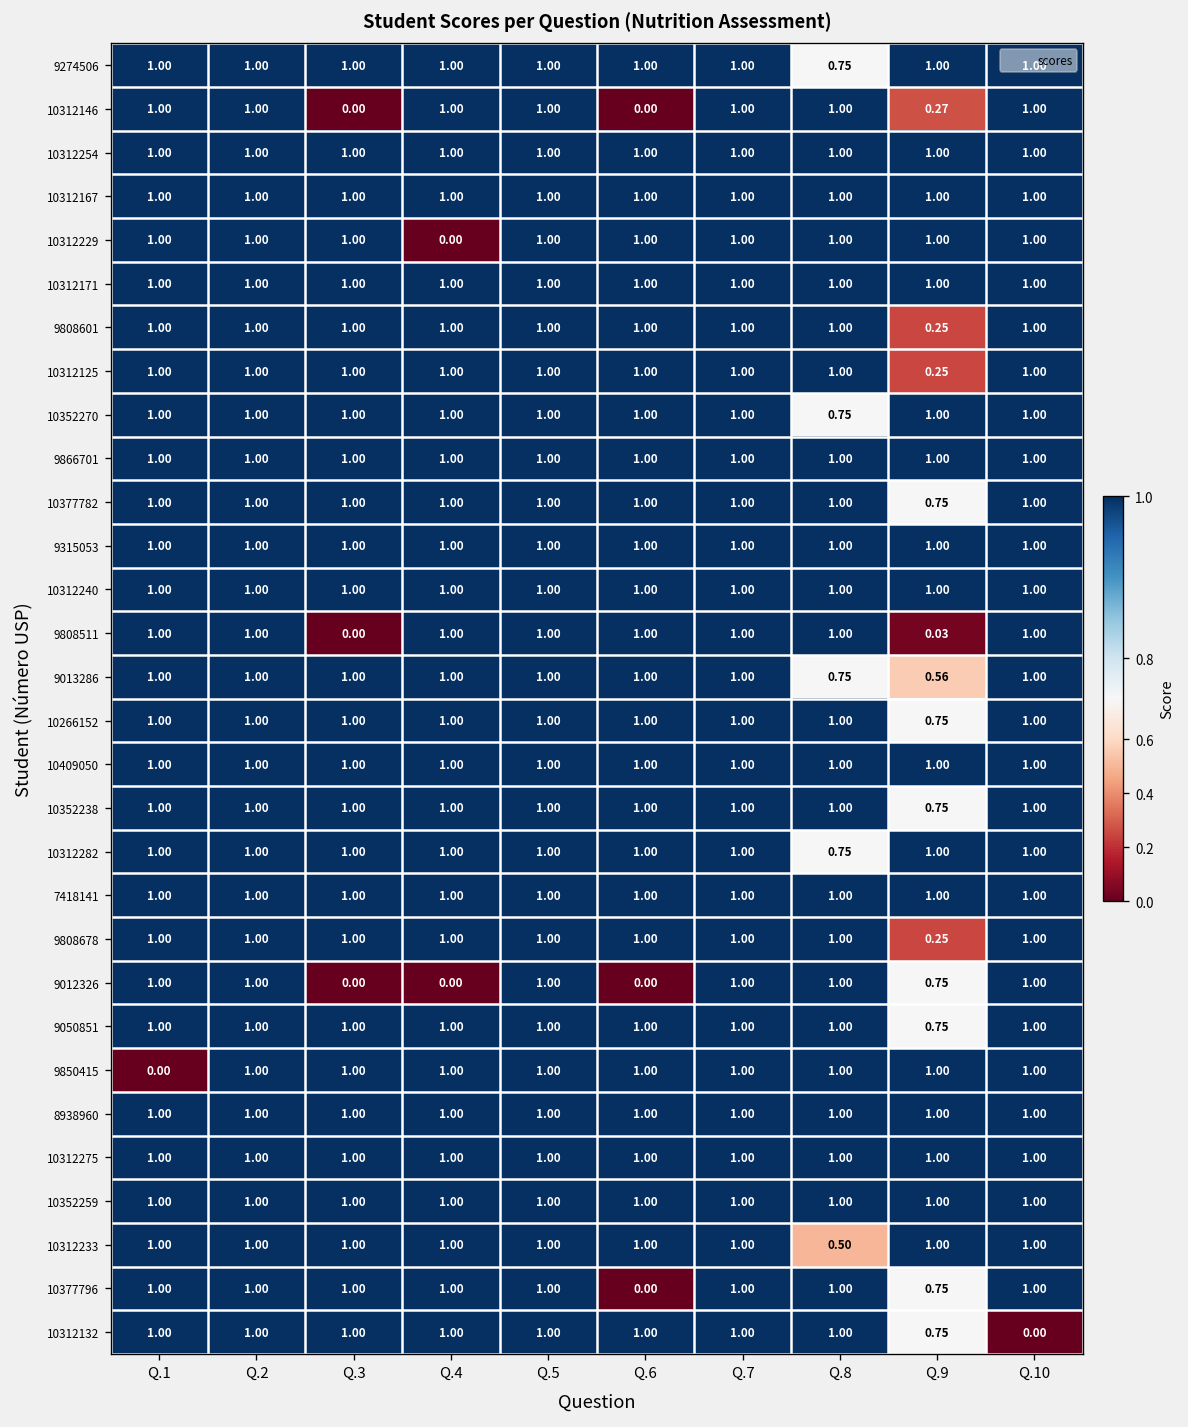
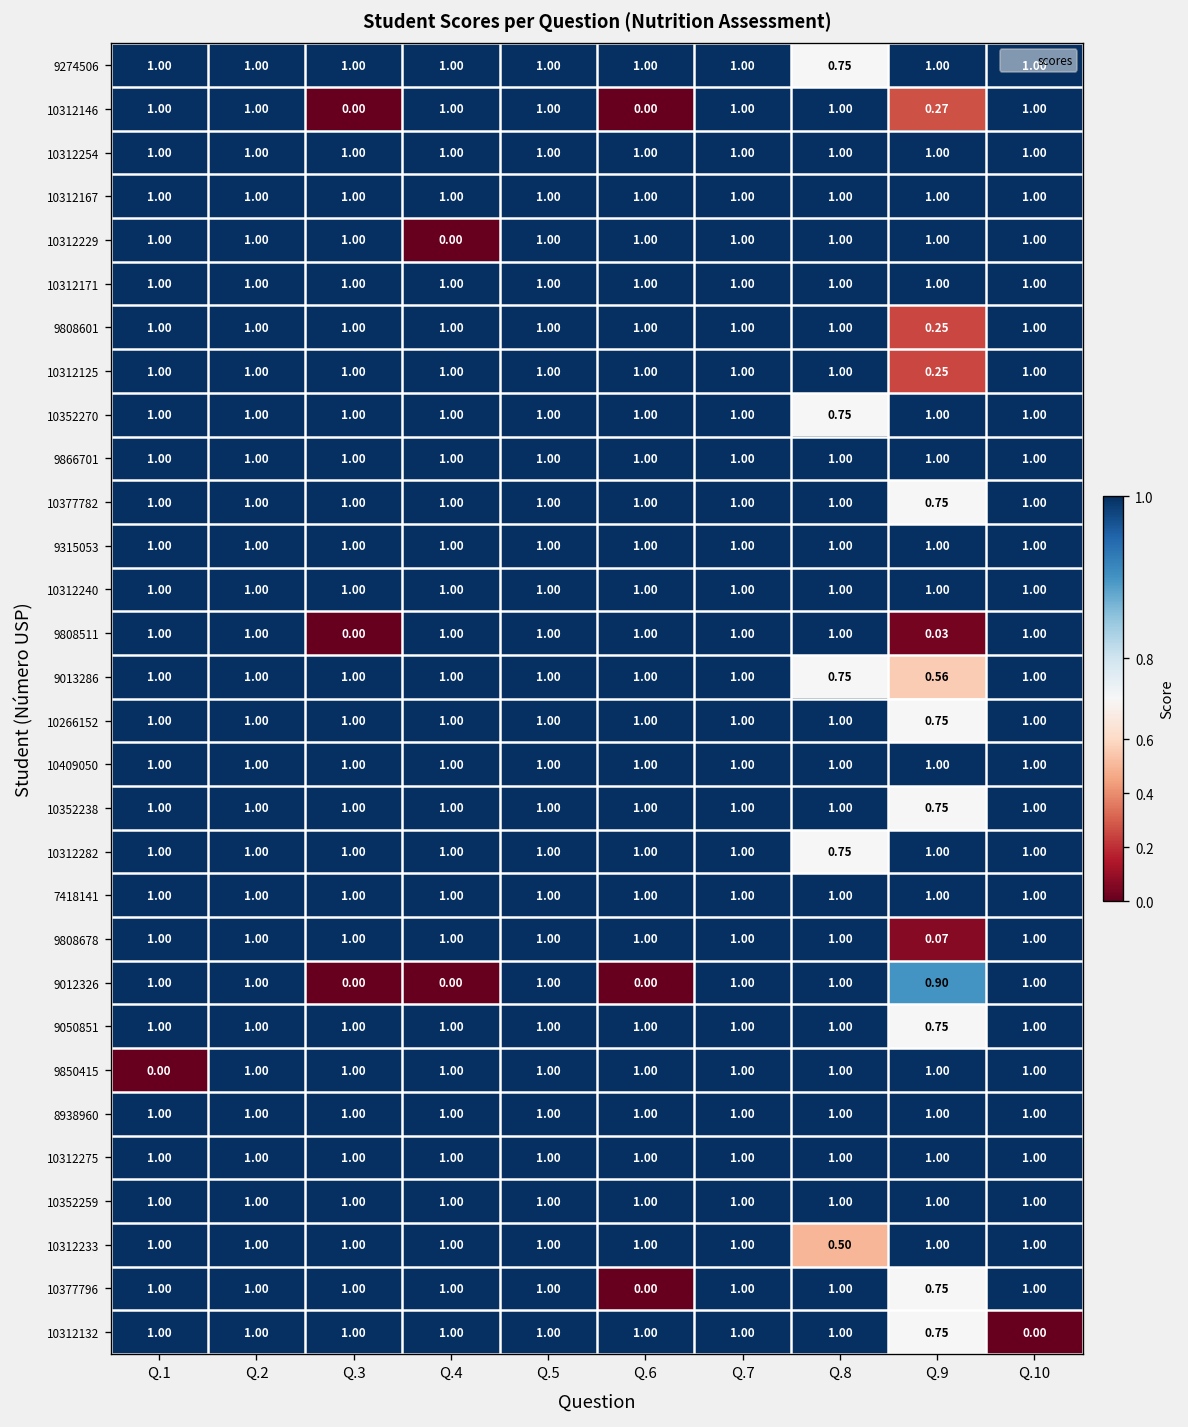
9808678, Q.9: 0.25 -> 0.07
9012326, Q.9: 0.75 -> 0.90
